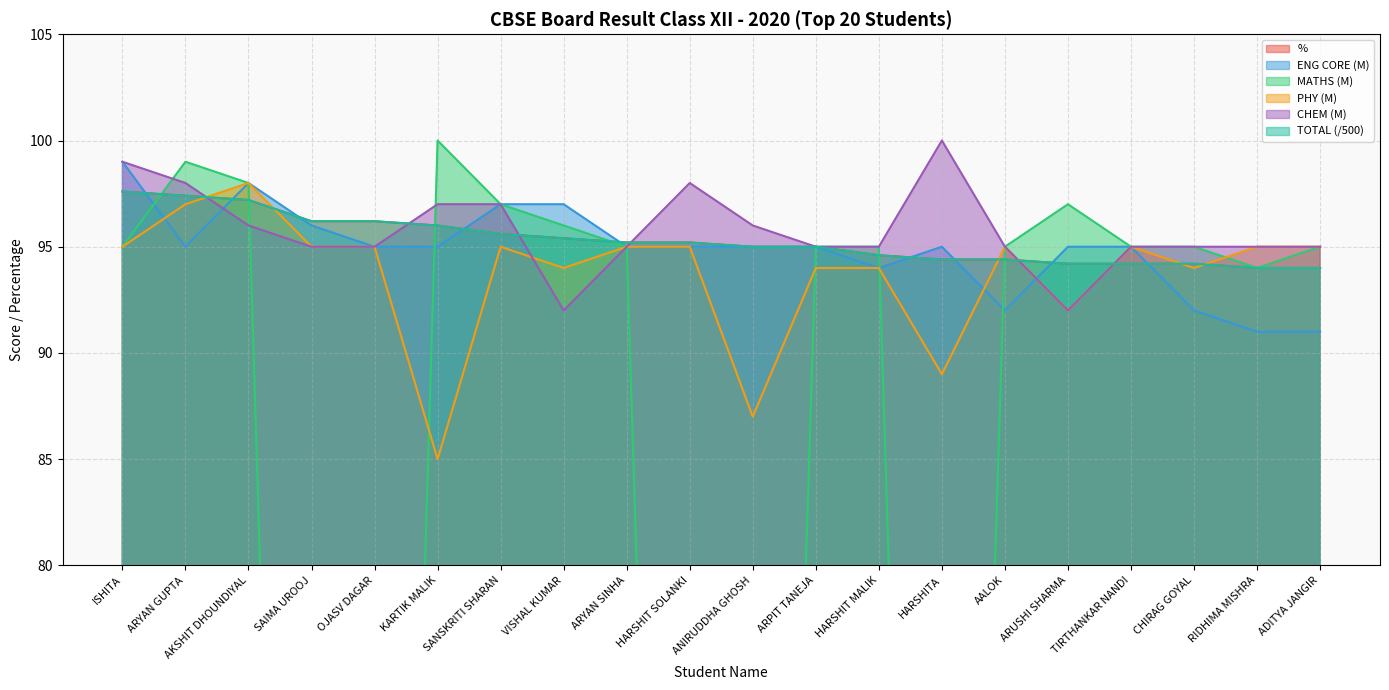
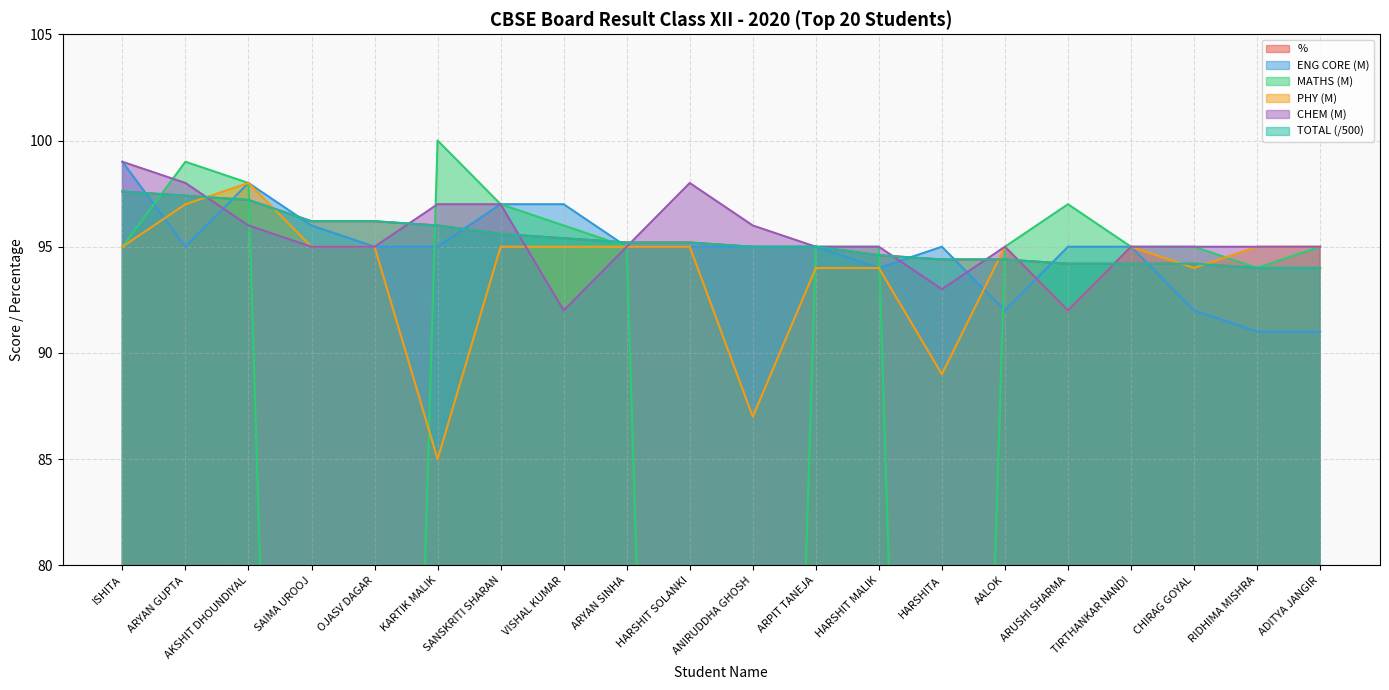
PHY (M), VISHAL KUMAR: 94 -> 95
CHEM (M), HARSHITA: 100 -> 93
